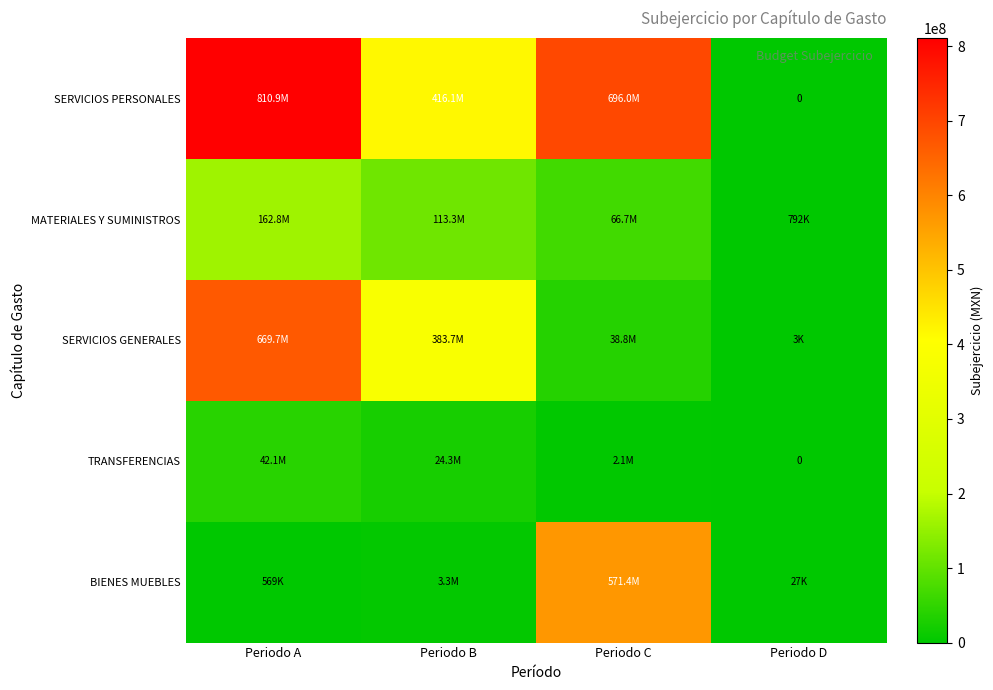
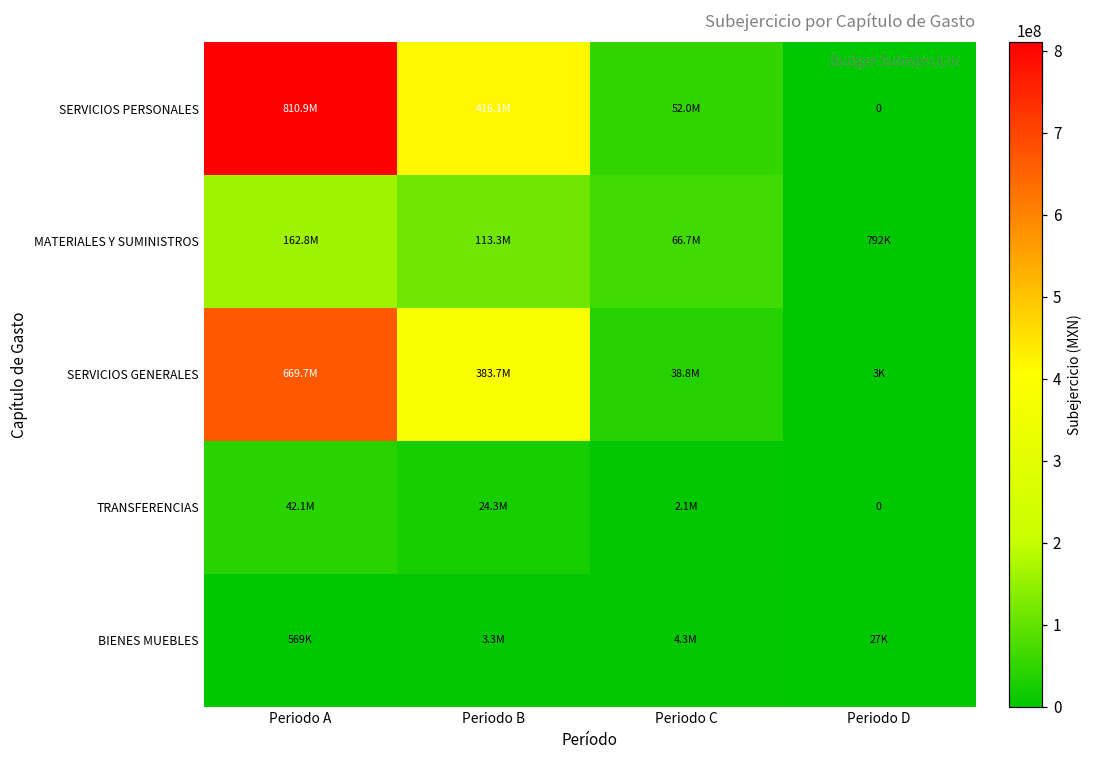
SERVICIOS PERSONALES, Periodo C: 696.0M -> 52.0M
BIENES MUEBLES, Periodo C: 571.4M -> 4.3M
